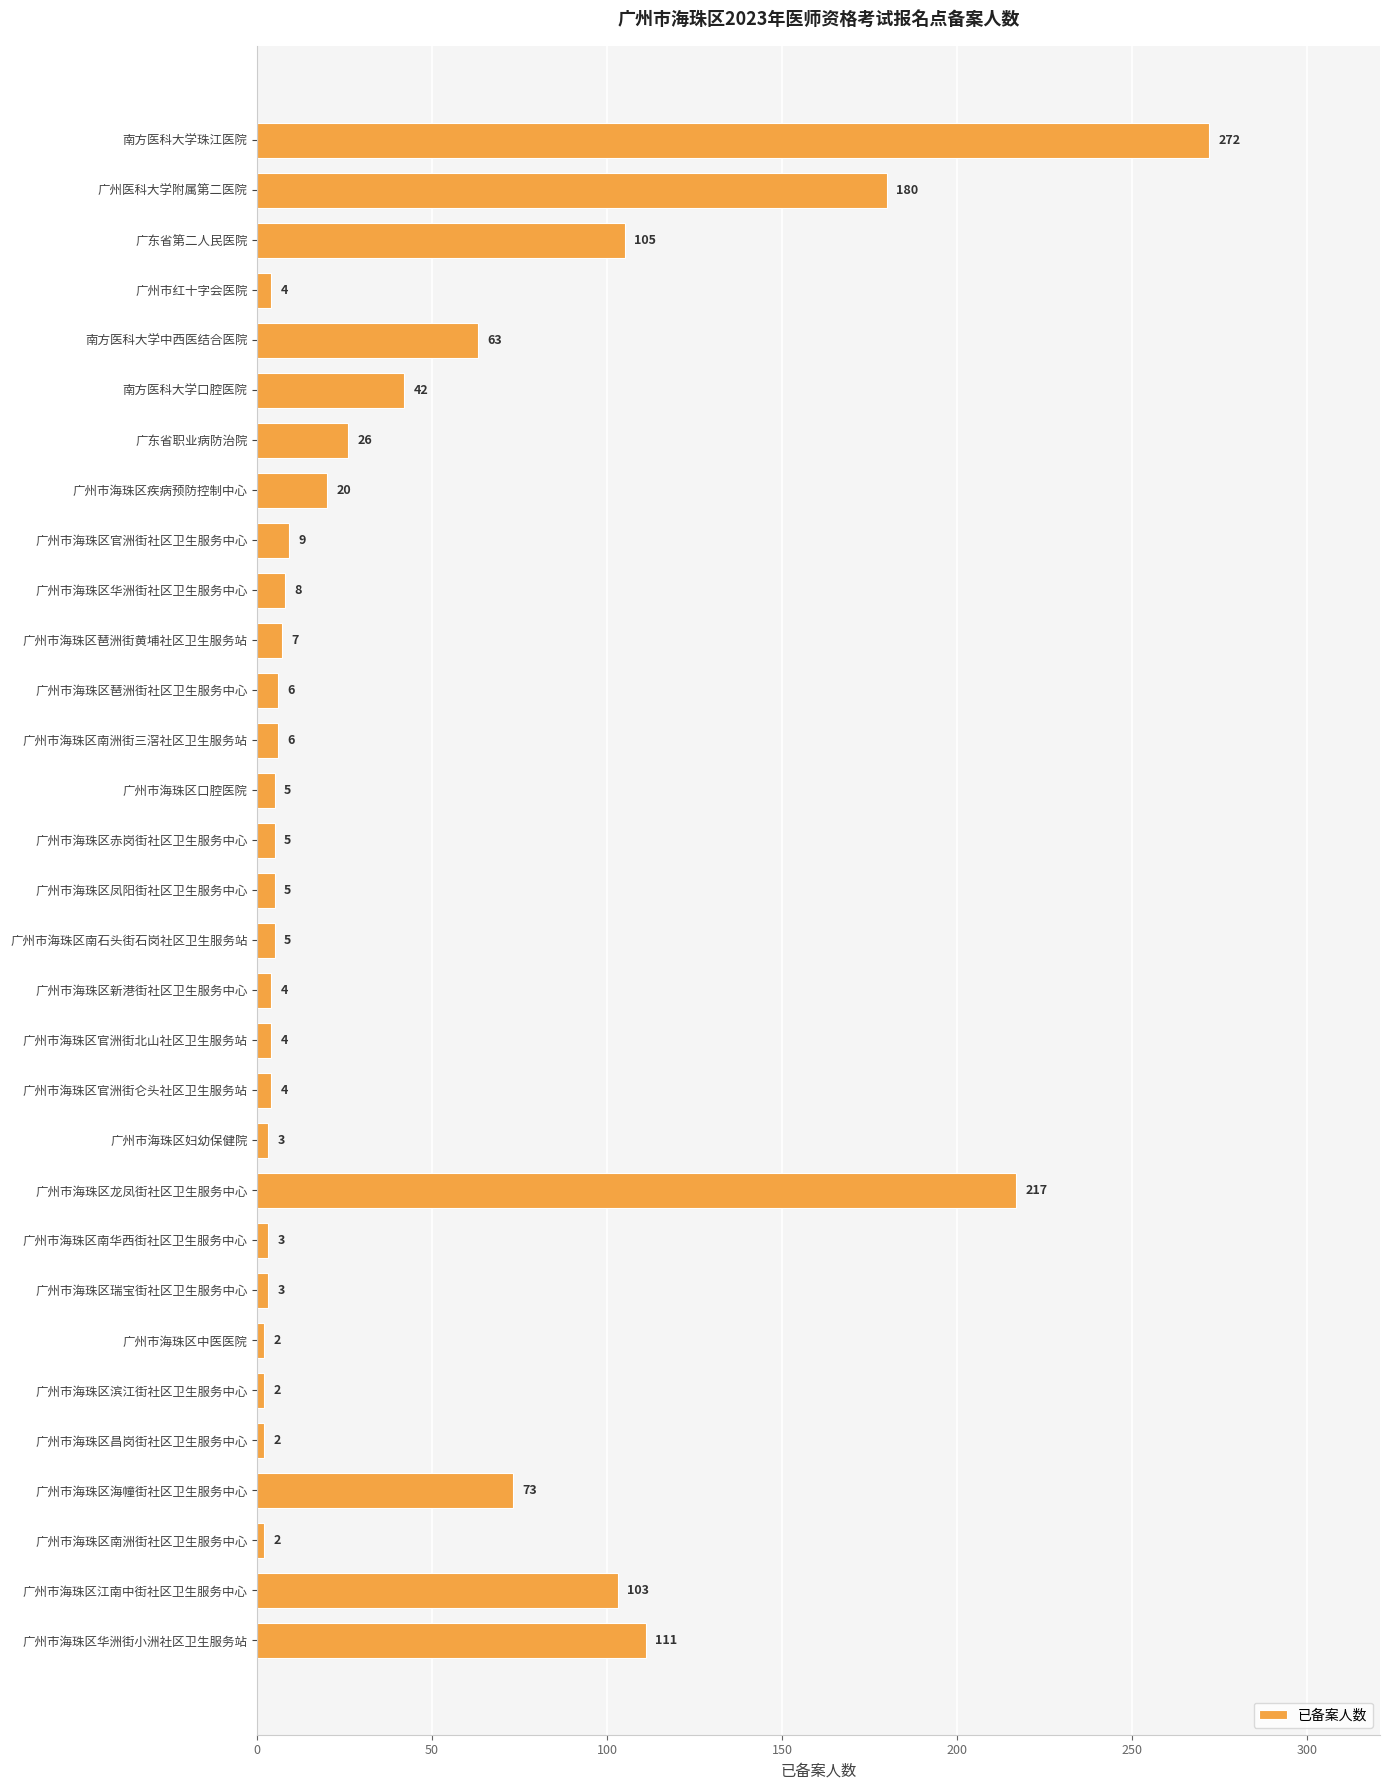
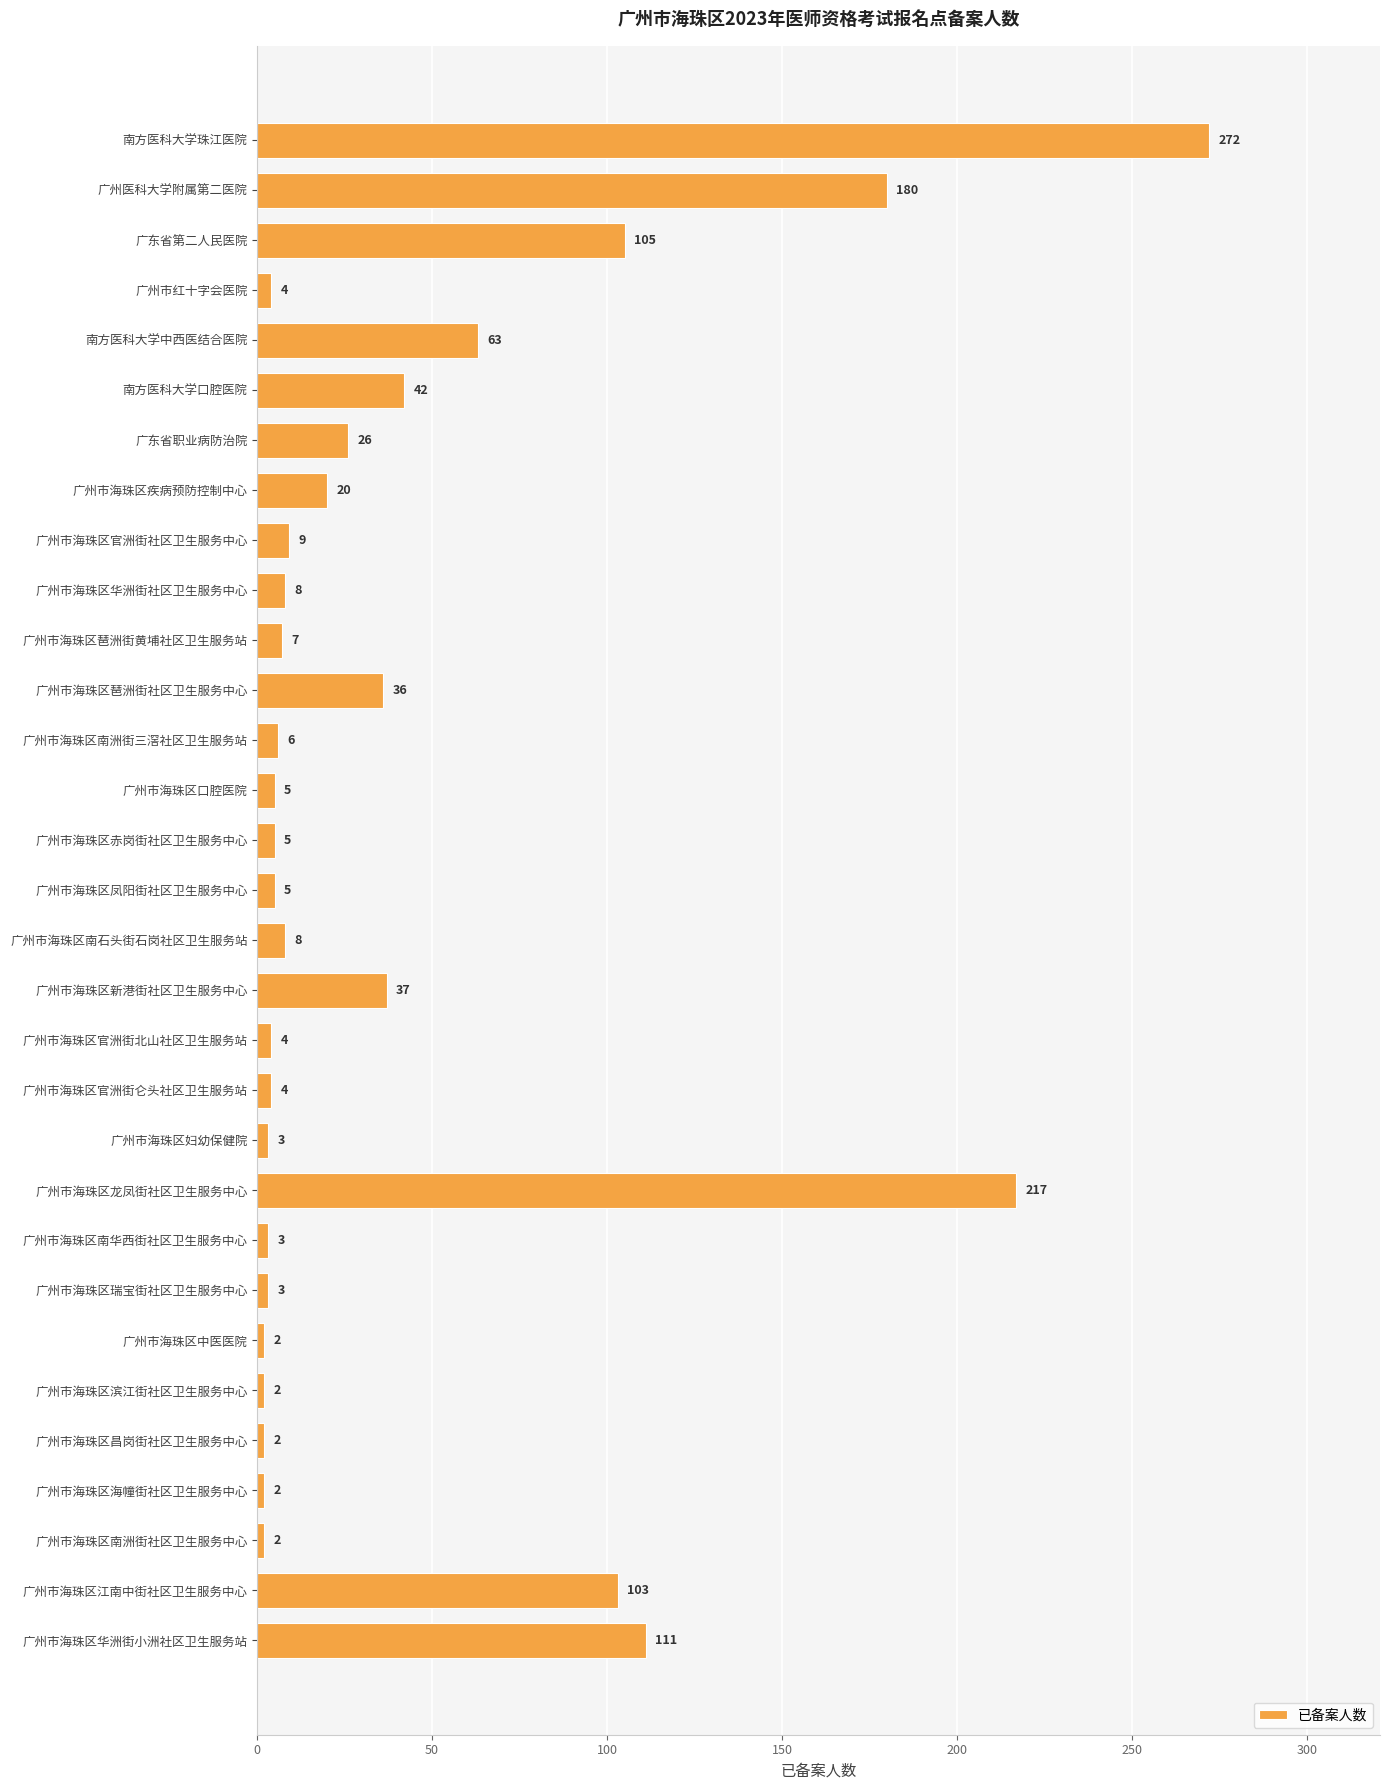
广州市海珠区琶洲街社区卫生服务中心: 6 -> 36
广州市海珠区南石头街石岗社区卫生服务站: 5 -> 8
广州市海珠区新港街社区卫生服务中心: 4 -> 37
广州市海珠区海幢街社区卫生服务中心: 73 -> 2
